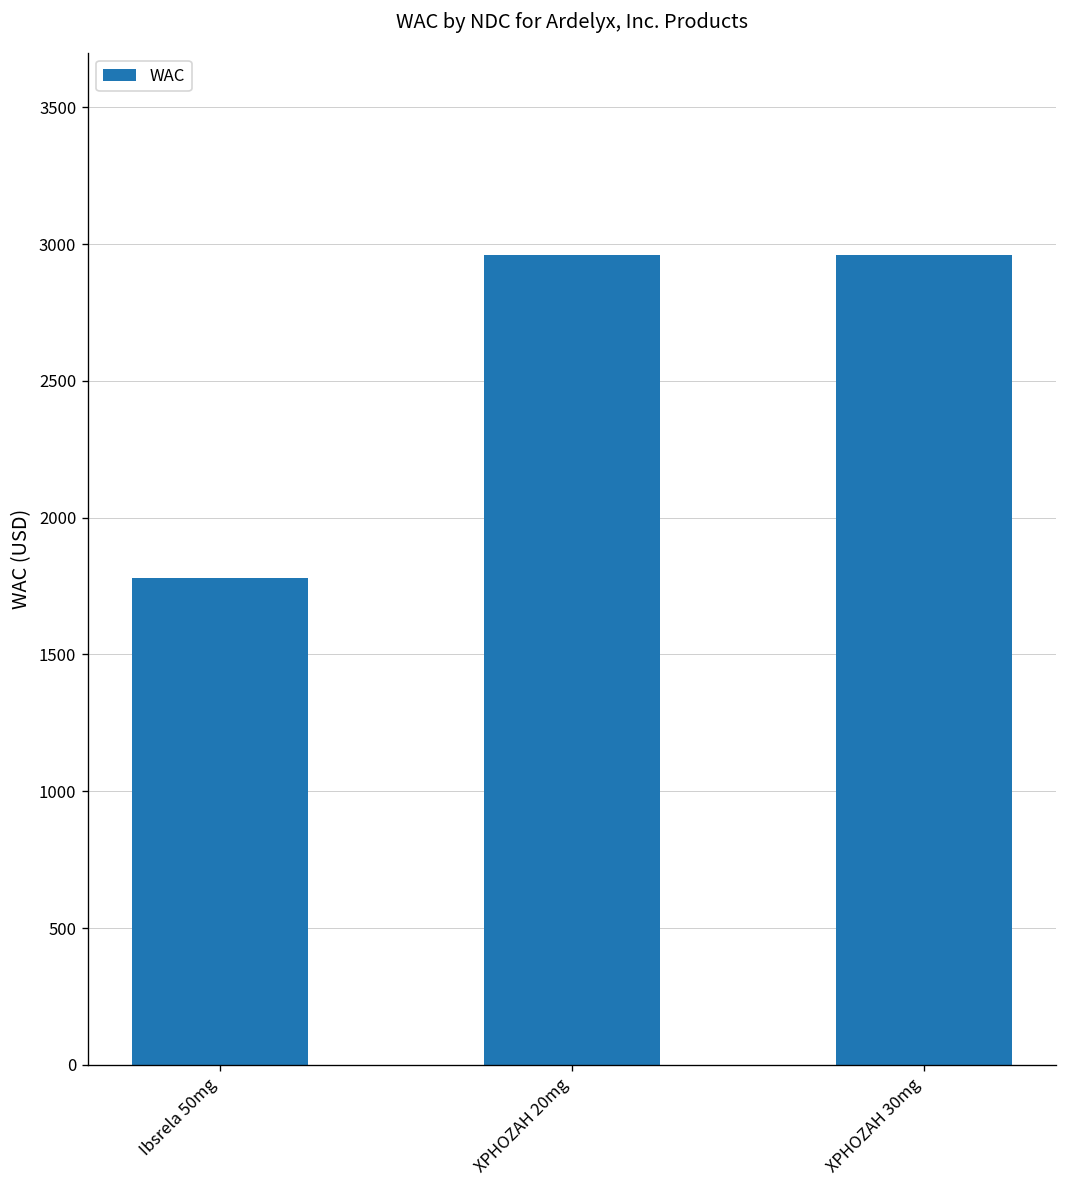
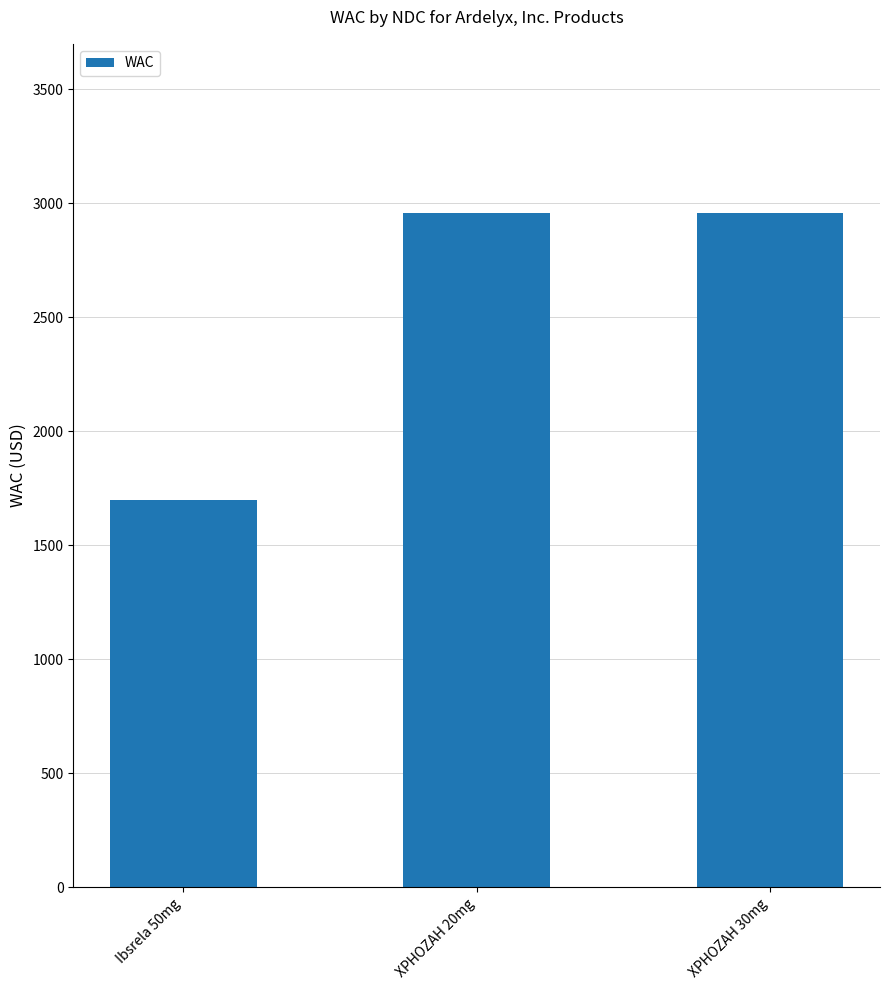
Ibsrela 50mg: 1780 -> 1700
